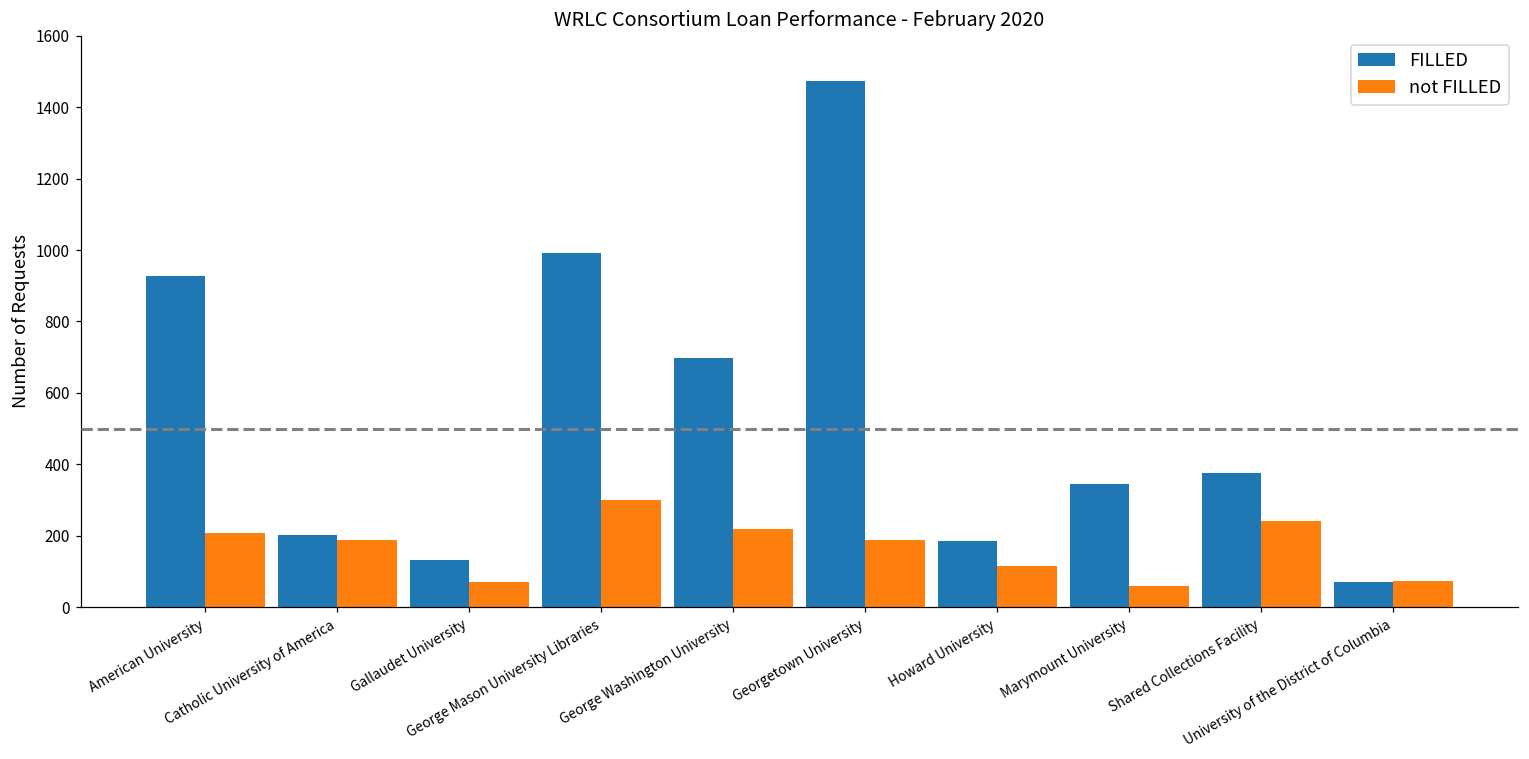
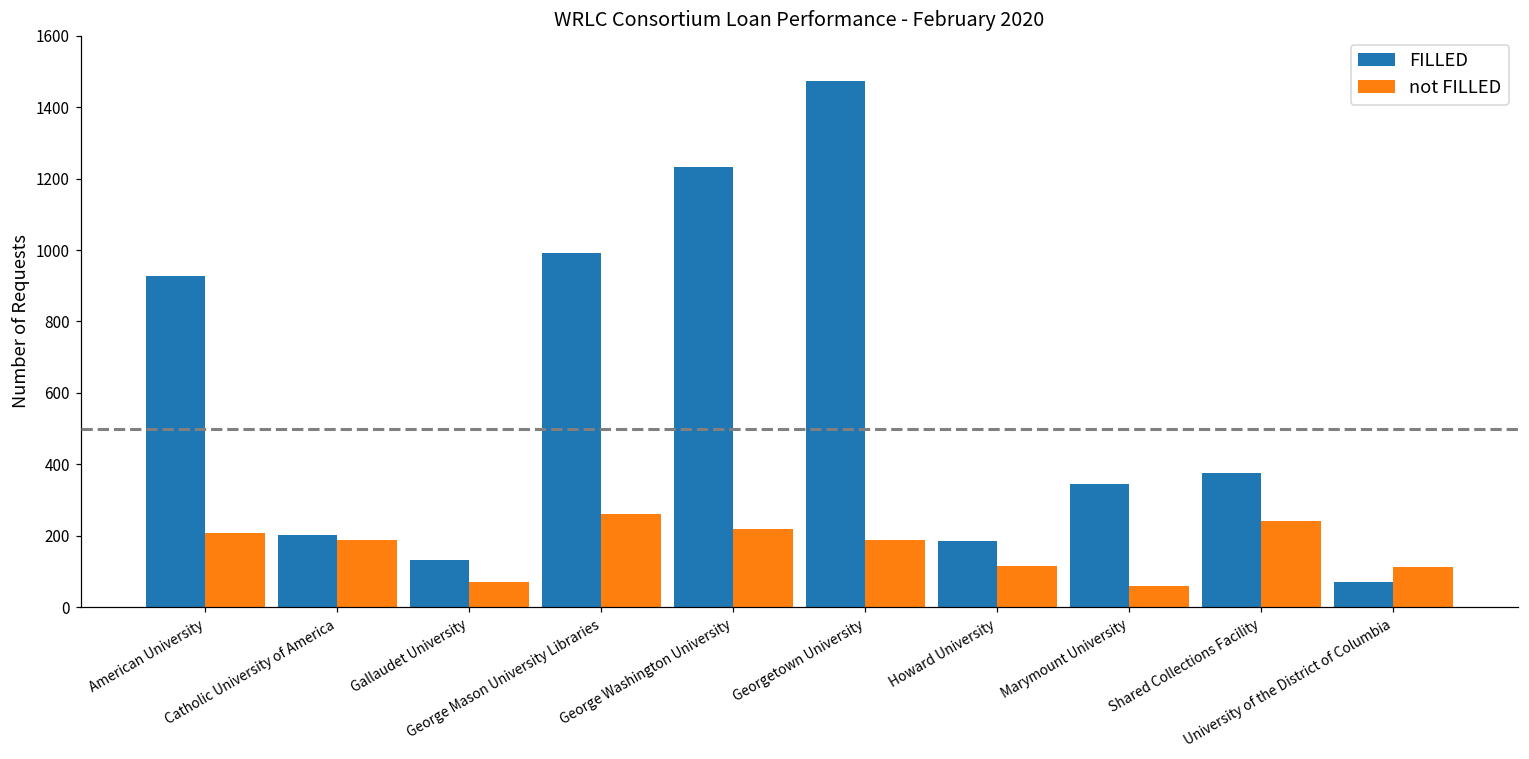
not FILLED, George Mason University Libraries: 300 -> 260
FILLED, George Washington University: 700 -> 1230
not FILLED, University of the District of Columbia: 70 -> 110
